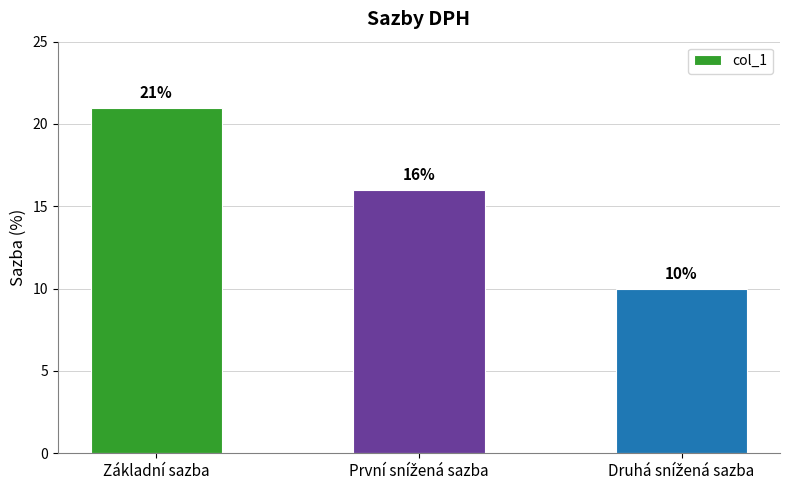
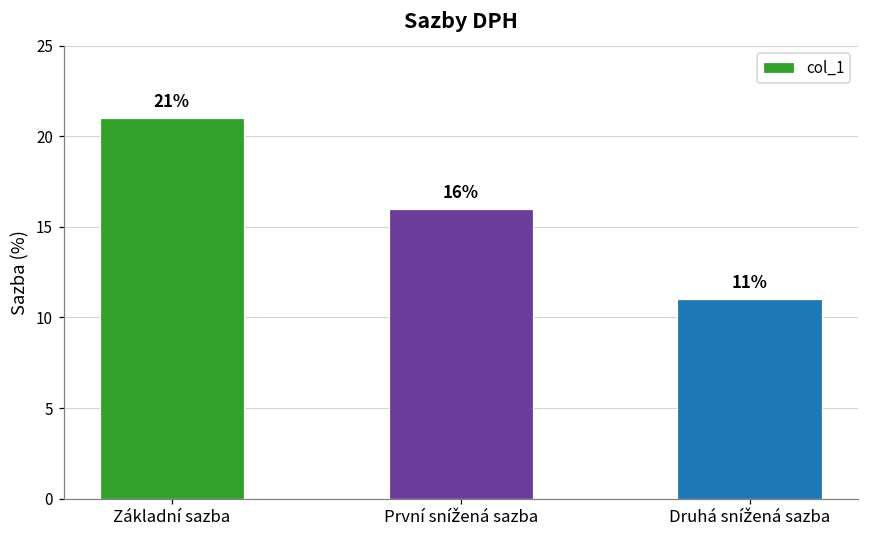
Druhá snížená sazba: 10% -> 11%
